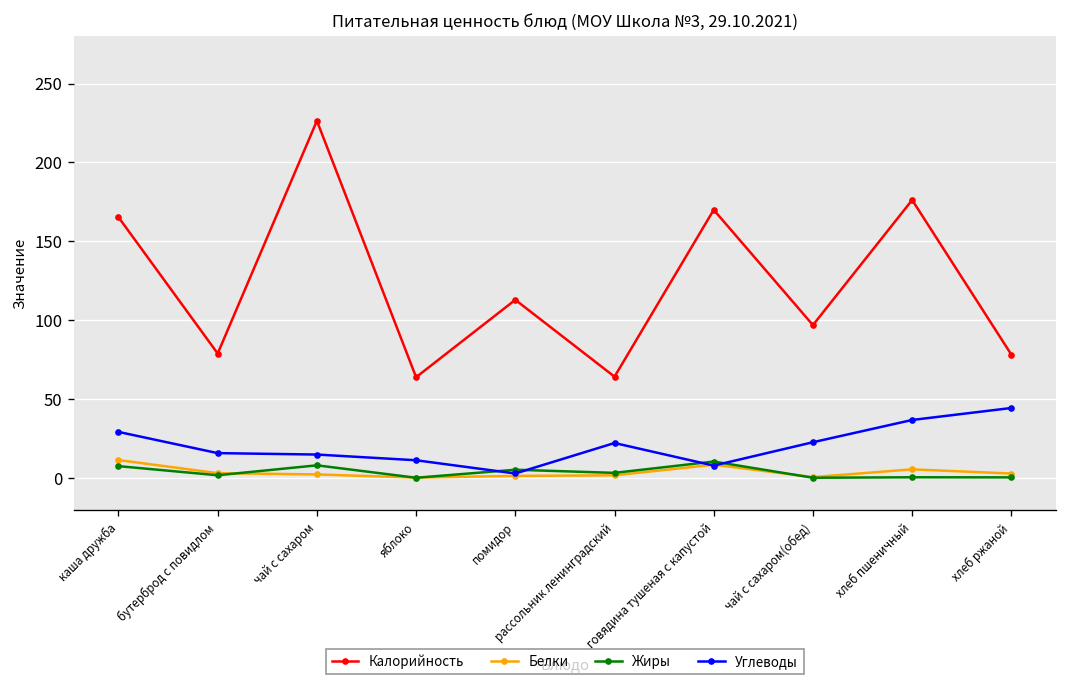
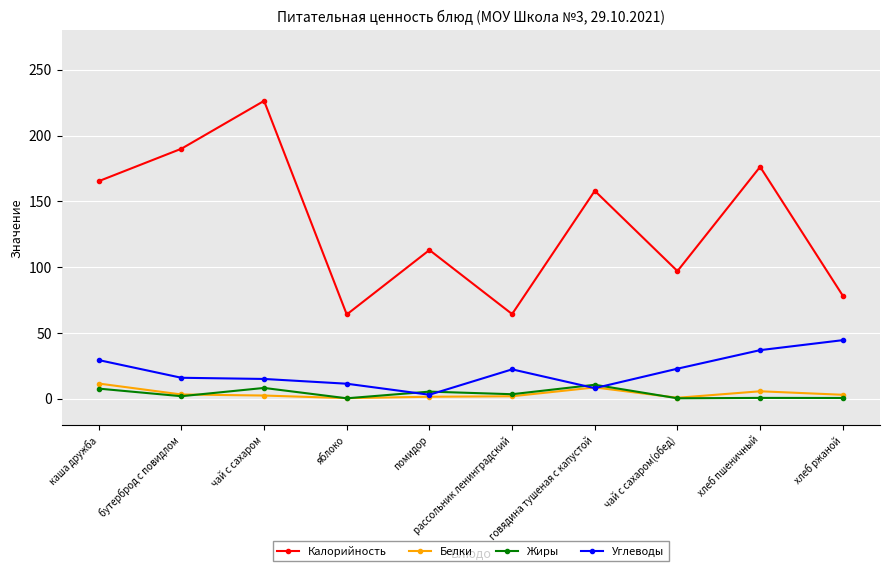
Калорийность, бутерброд с повидлом: 79 -> 190
Калорийность, говядина тушеная с капустой: 170 -> 158
